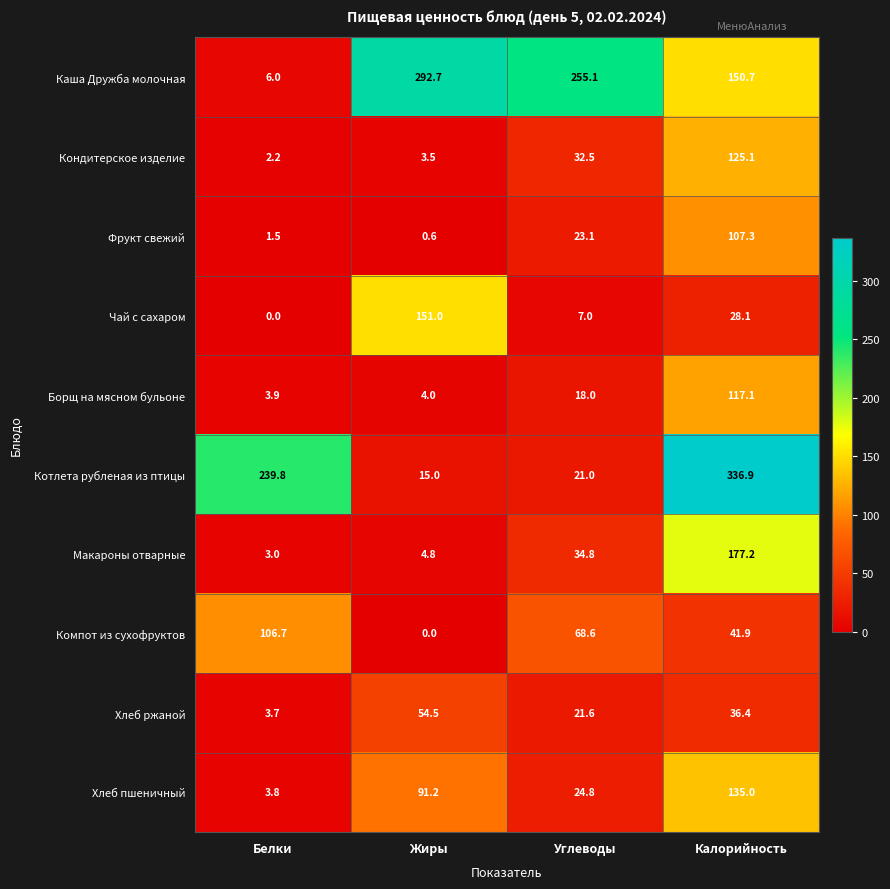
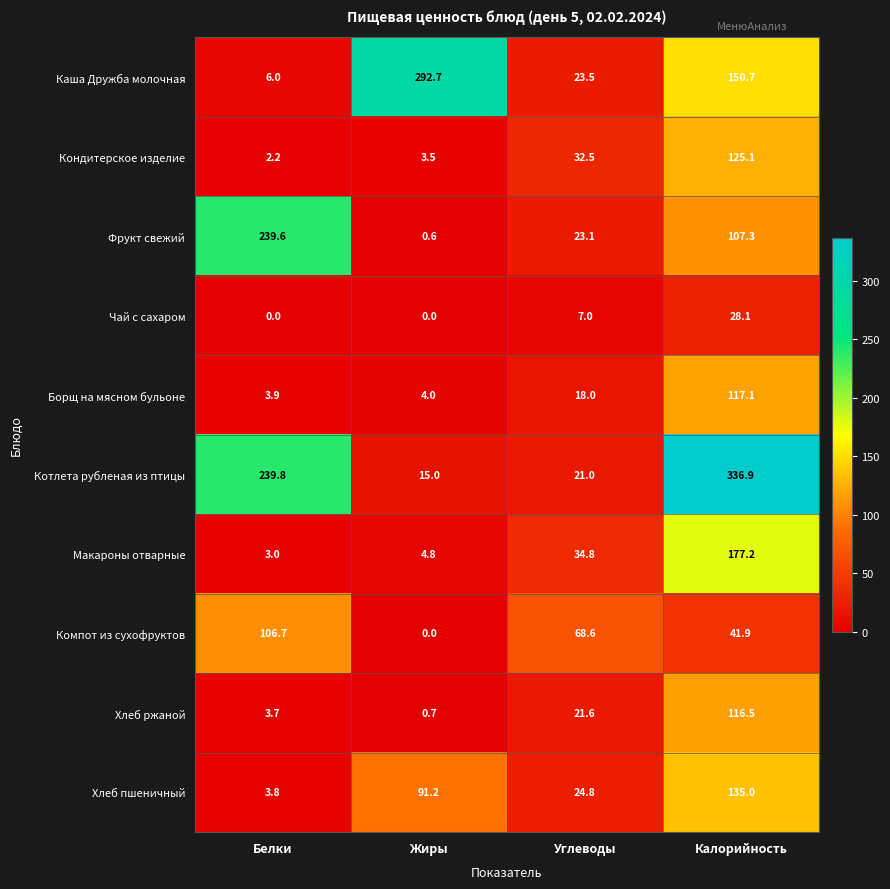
Каша Дружба молочная, Углеводы: 255.1 -> 23.5
Фрукт свежий, Белки: 1.5 -> 239.6
Чай с сахаром, Жиры: 151.0 -> 0.0
Хлеб ржаной, Жиры: 54.5 -> 0.7
Хлеб ржаной, Калорийность: 36.4 -> 116.5
